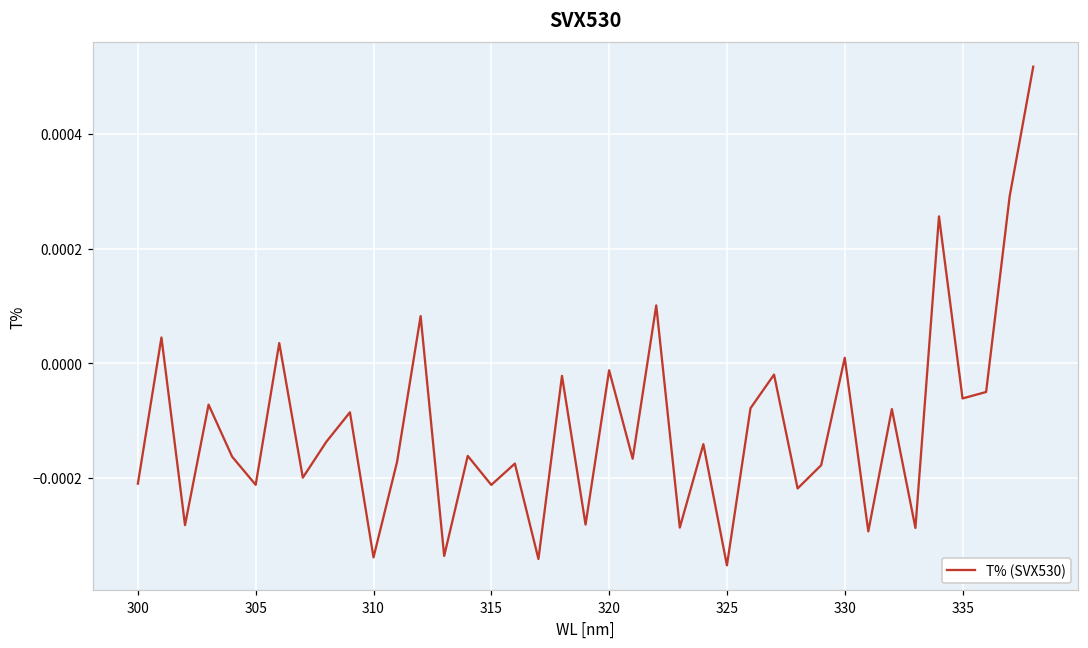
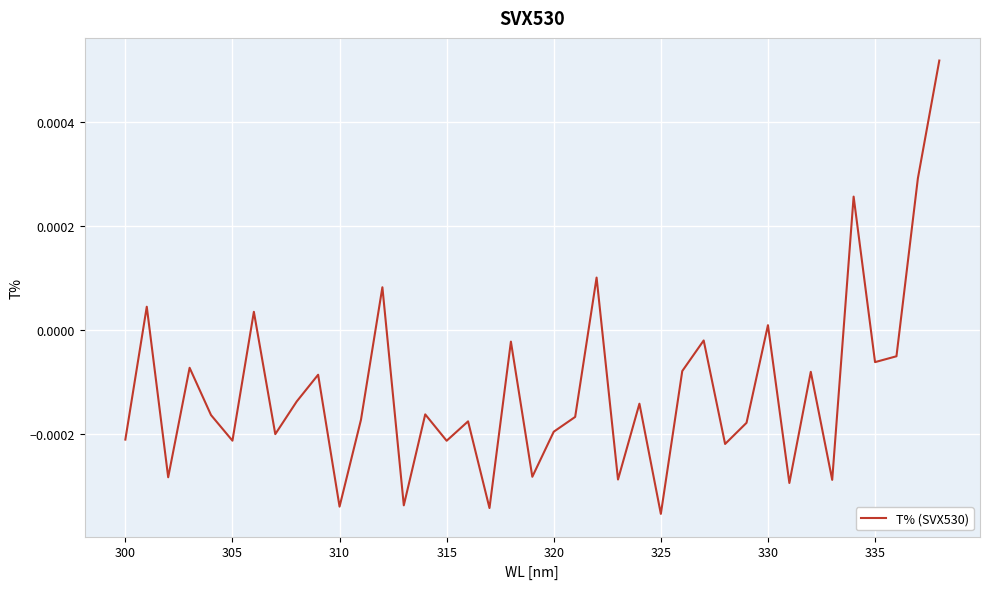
320: -0.00001 -> -0.00019
